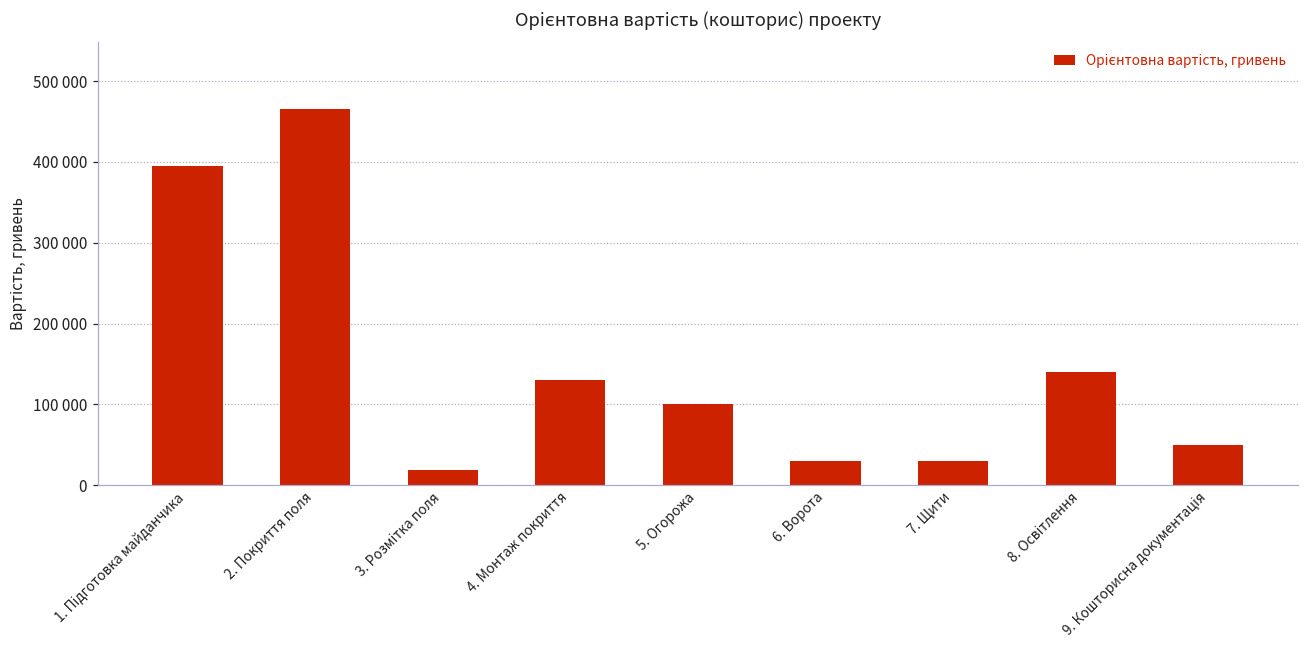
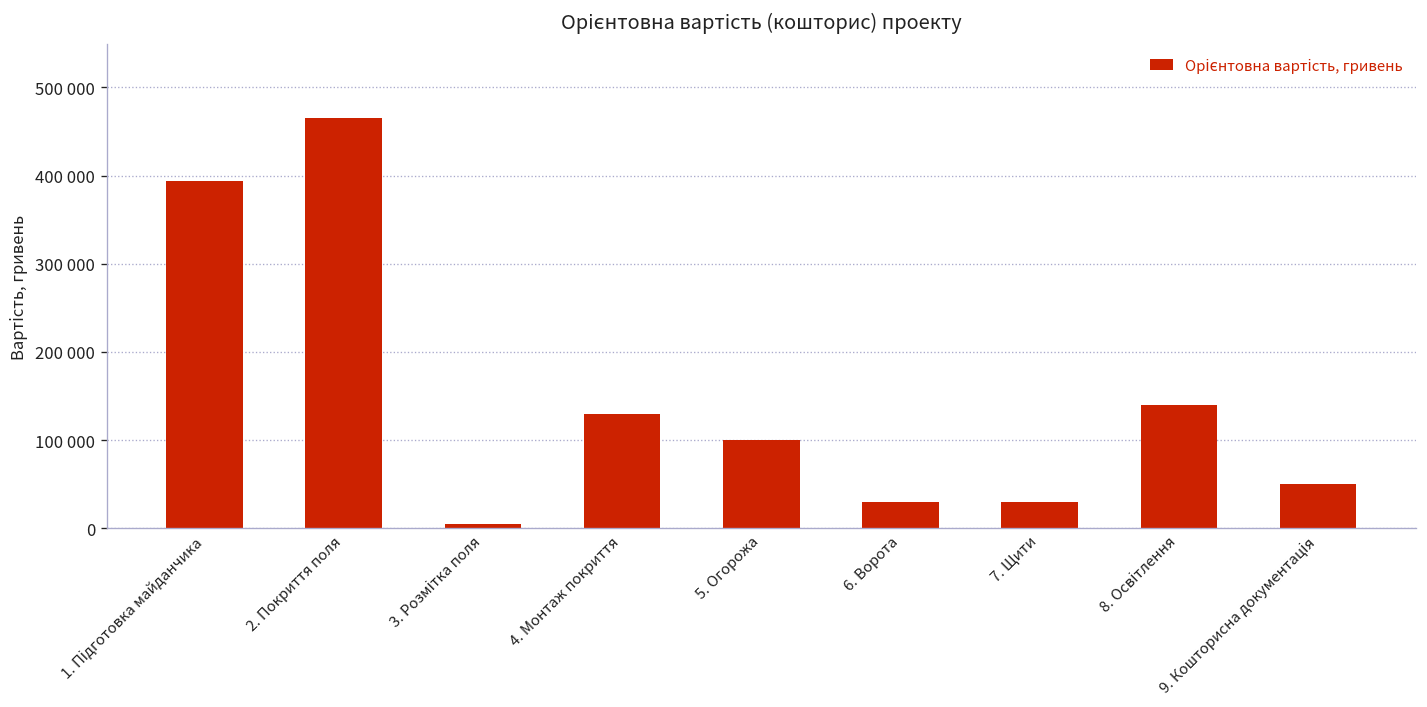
3. Розмітка поля: 20000 -> 10000
